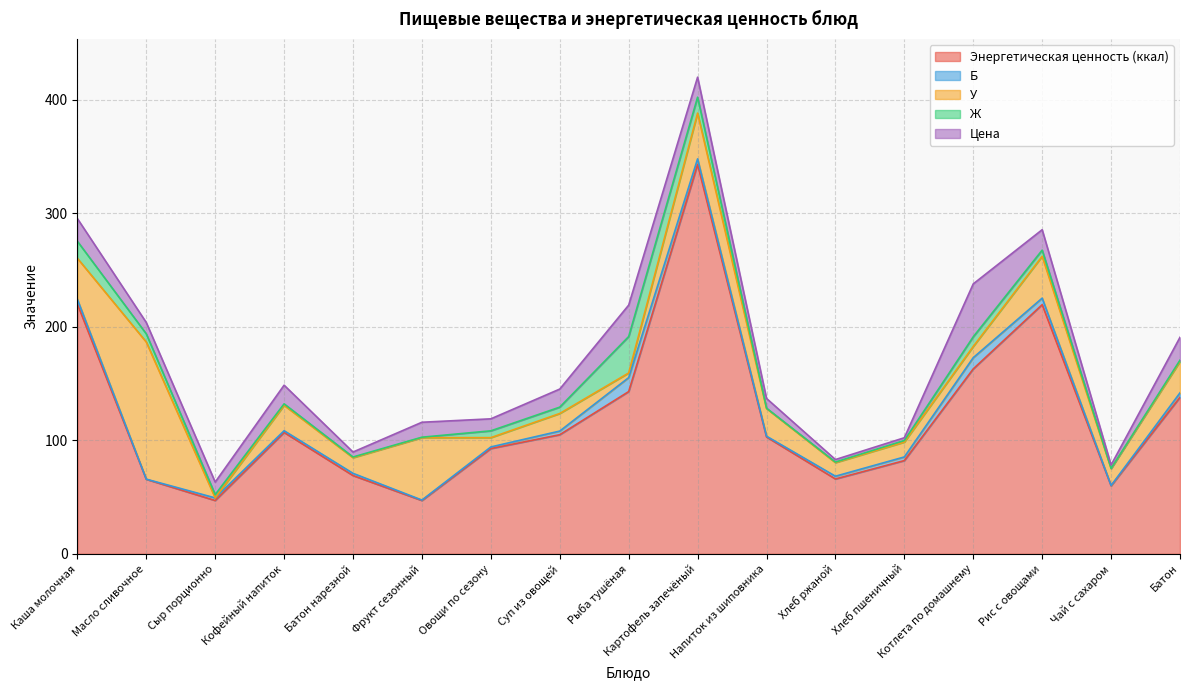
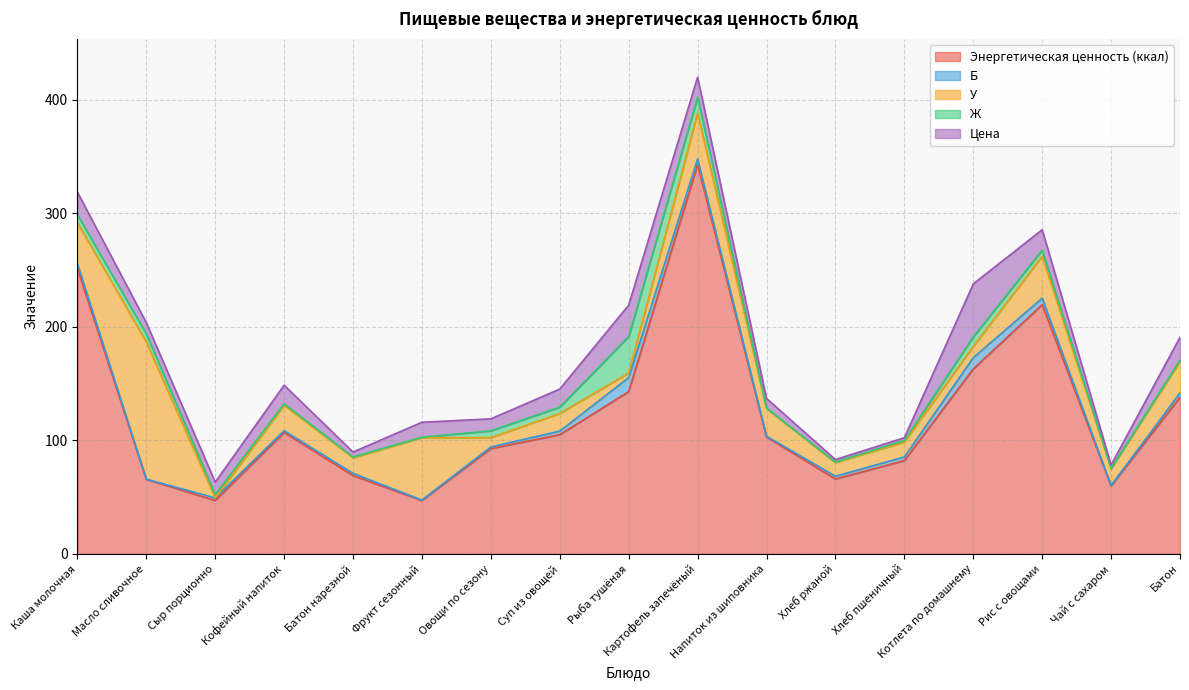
Энергетическая ценность (ккал), Каша молочная: 220 -> 252
Ж, Каша молочная: 15 -> 7
